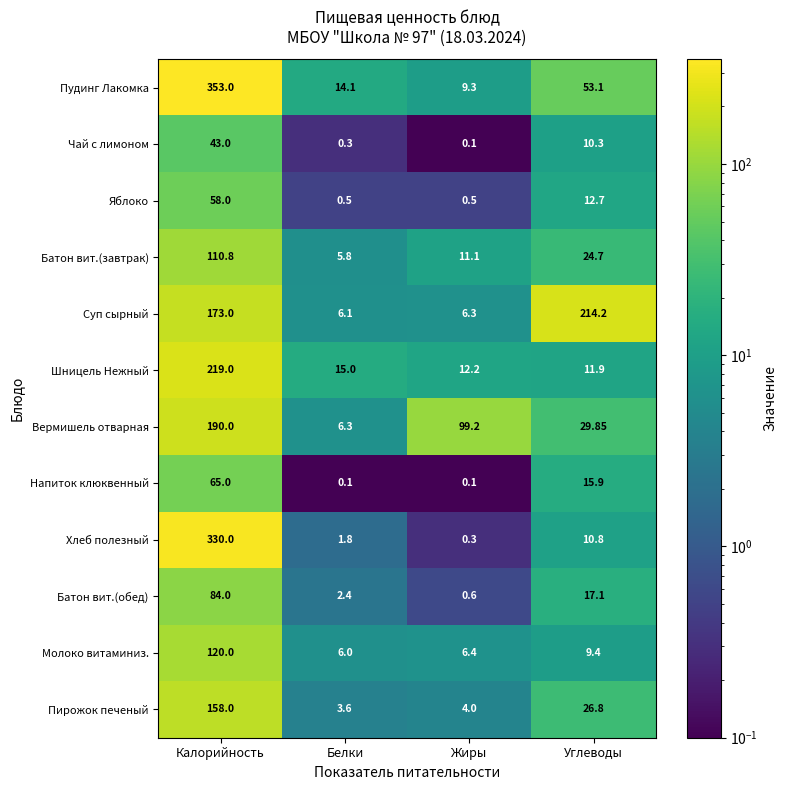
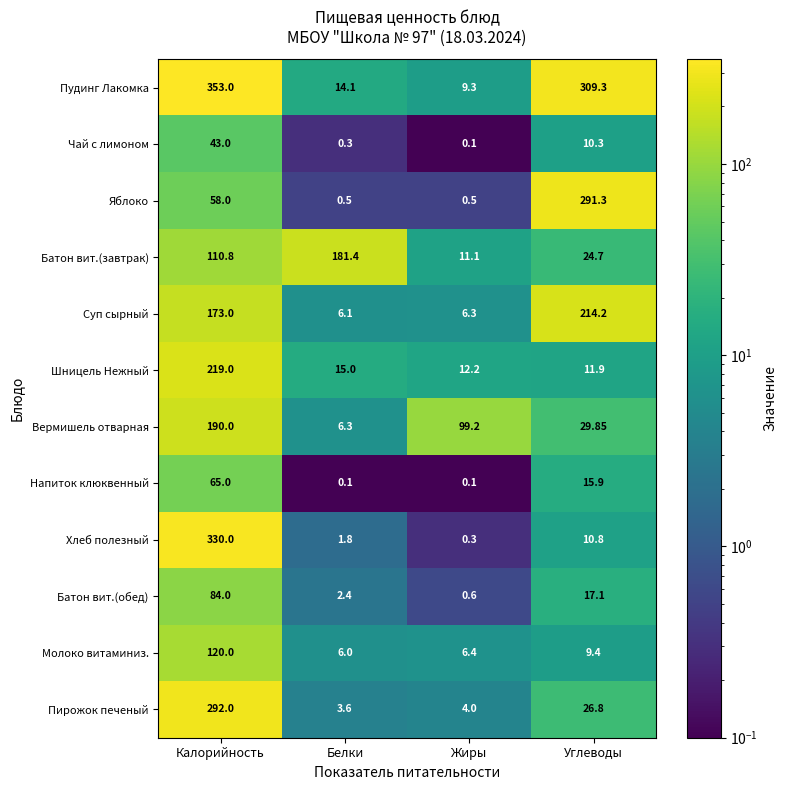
Пудинг Лакомка, Углеводы: 53.1 -> 309.3
Яблоко, Углеводы: 12.7 -> 291.3
Батон вит.(завтрак), Белки: 5.8 -> 181.4
Пирожок печеный, Калорийность: 158.0 -> 292.0
